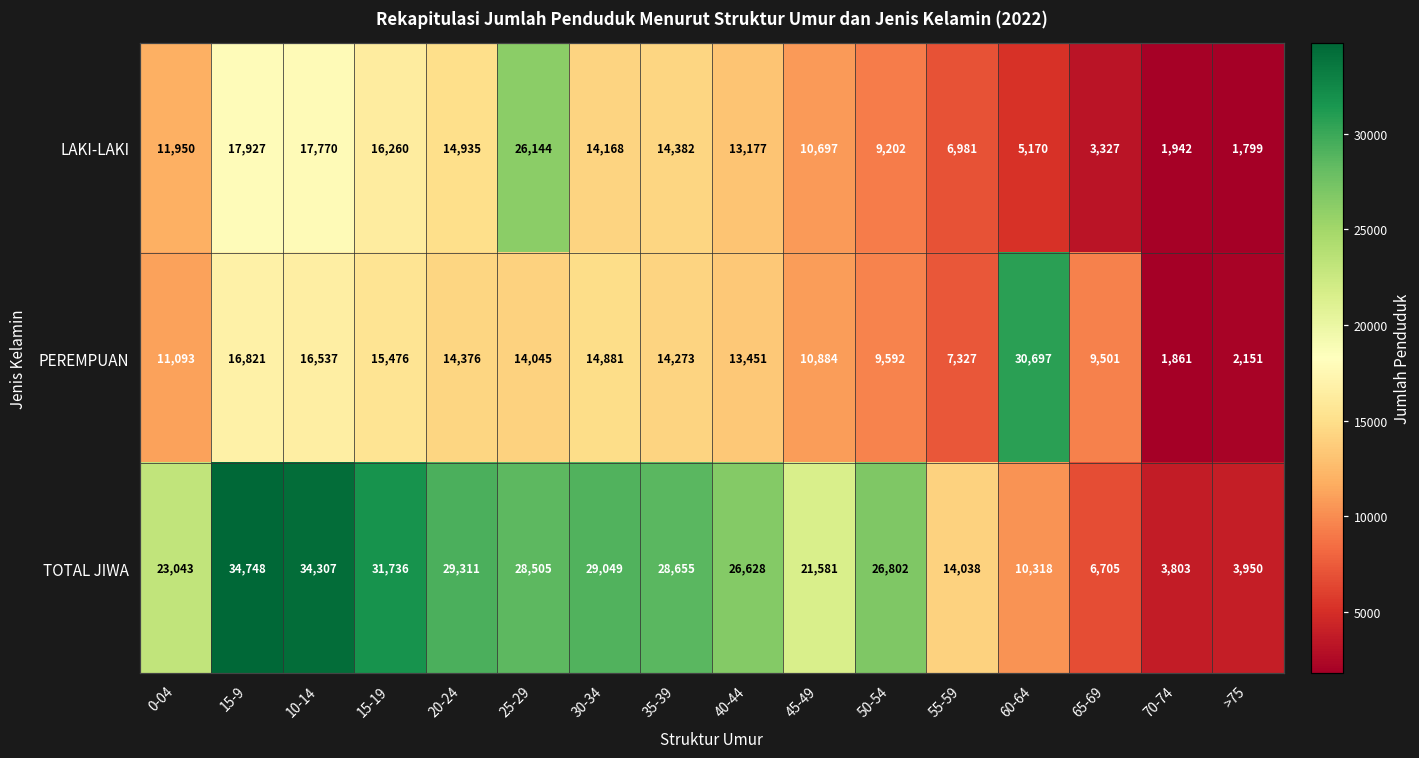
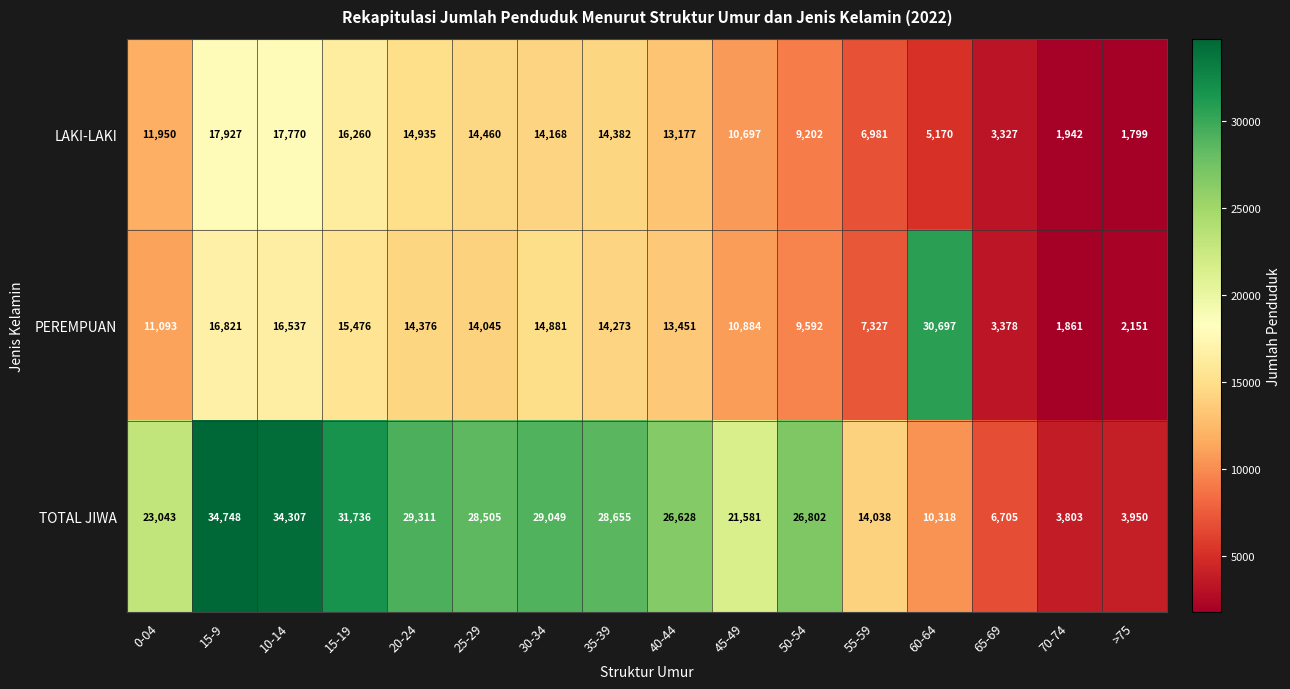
LAKI-LAKI, 25-29: 26,144 -> 14,460
PEREMPUAN, 65-69: 9,501 -> 3,378
